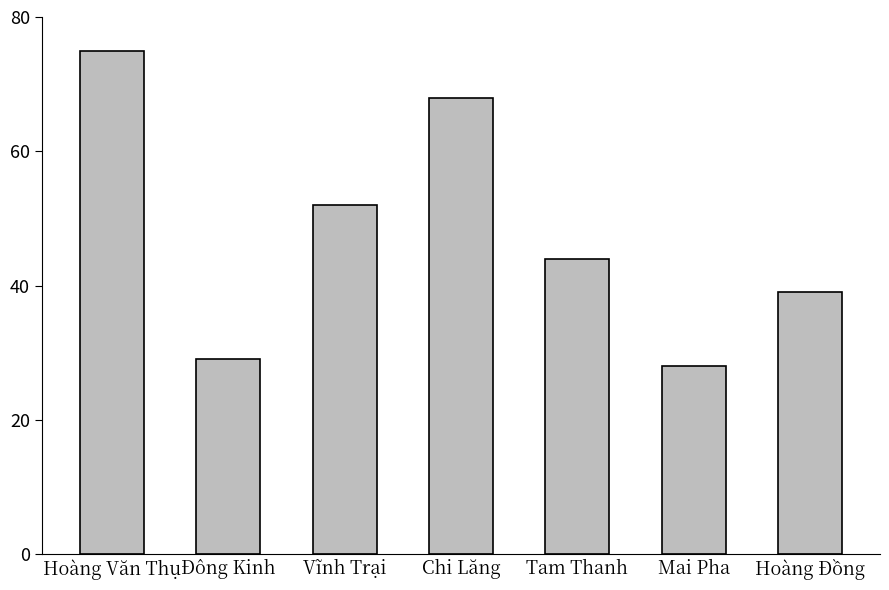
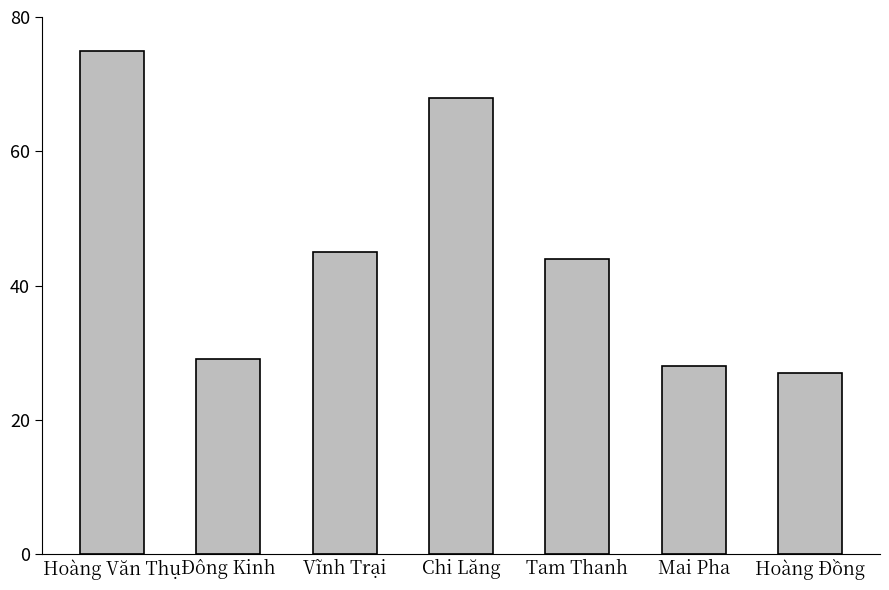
Vĩnh Trại: 52 -> 45
Hoàng Đồng: 39 -> 27
